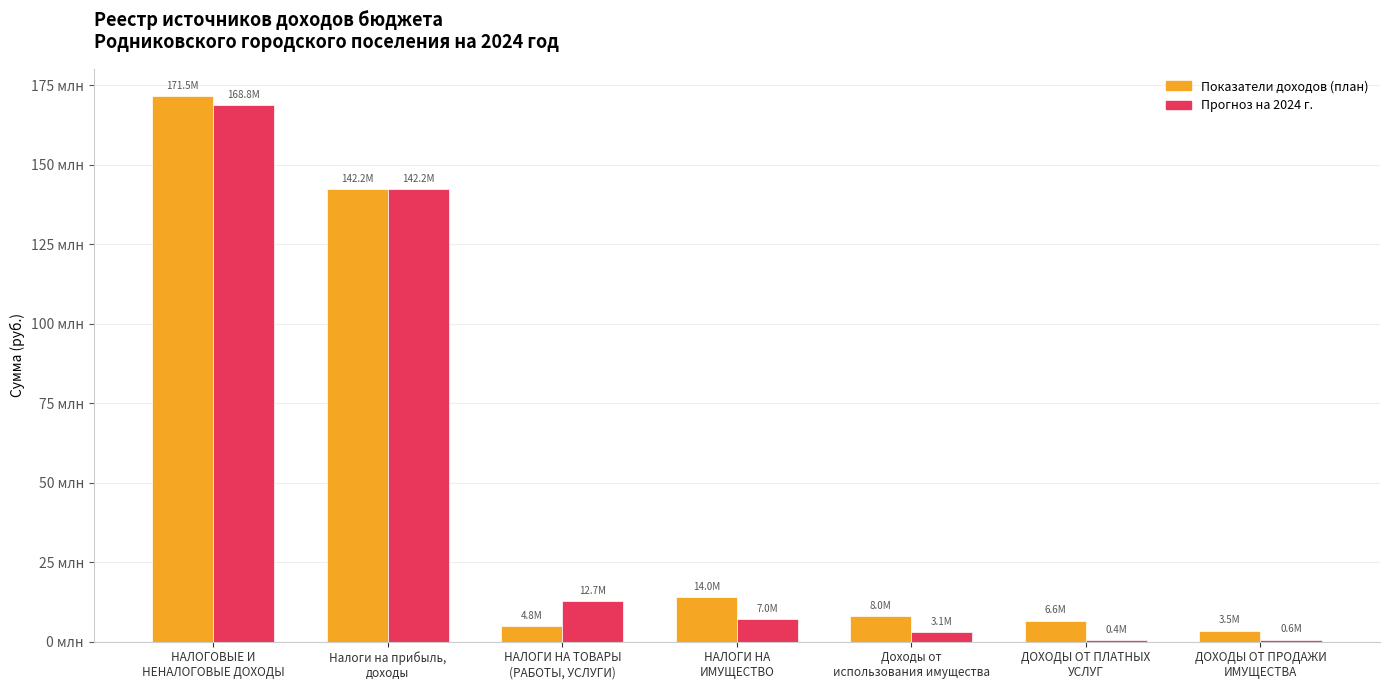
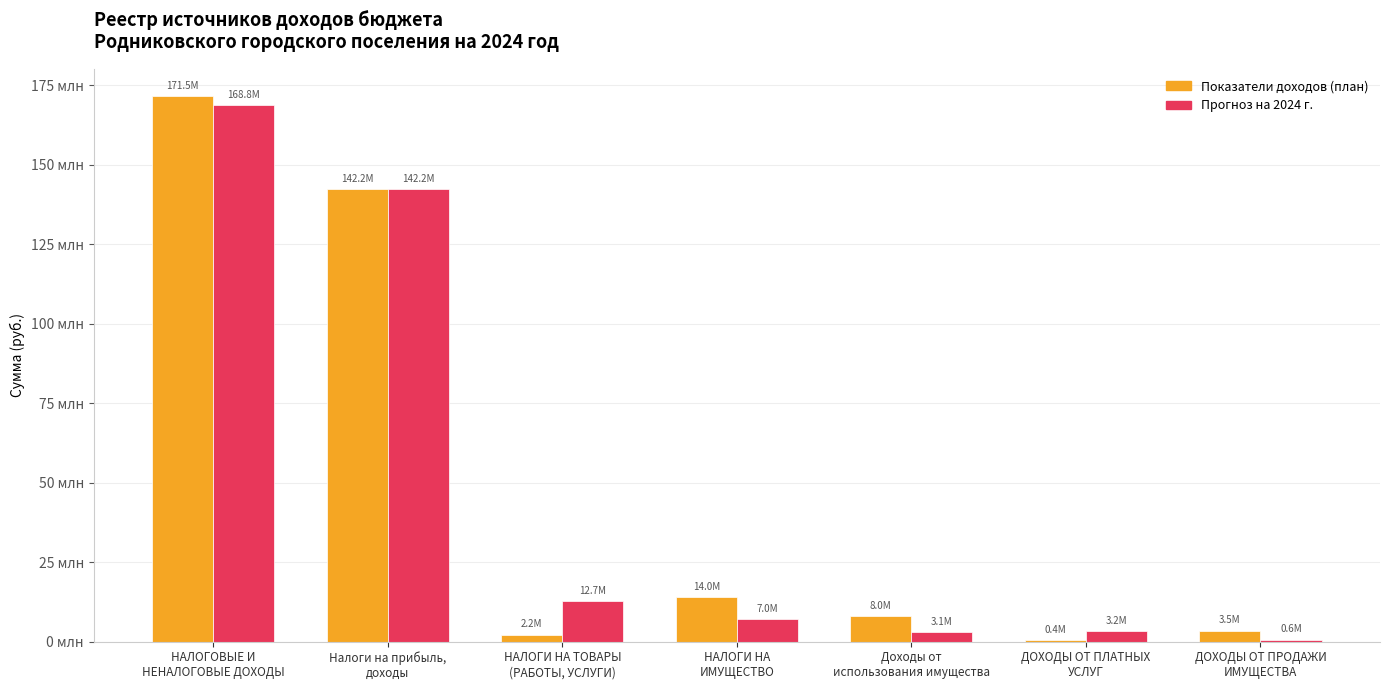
Показатели доходов (план), НАЛОГИ НА ТОВАРЫ (РАБОТЫ, УСЛУГИ): 4.8М -> 2.2М
Показатели доходов (план), ДОХОДЫ ОТ ПЛАТНЫХ УСЛУГ: 6.6М -> 0.4М
Прогноз на 2024 г., ДОХОДЫ ОТ ПЛАТНЫХ УСЛУГ: 0.4М -> 3.2М
